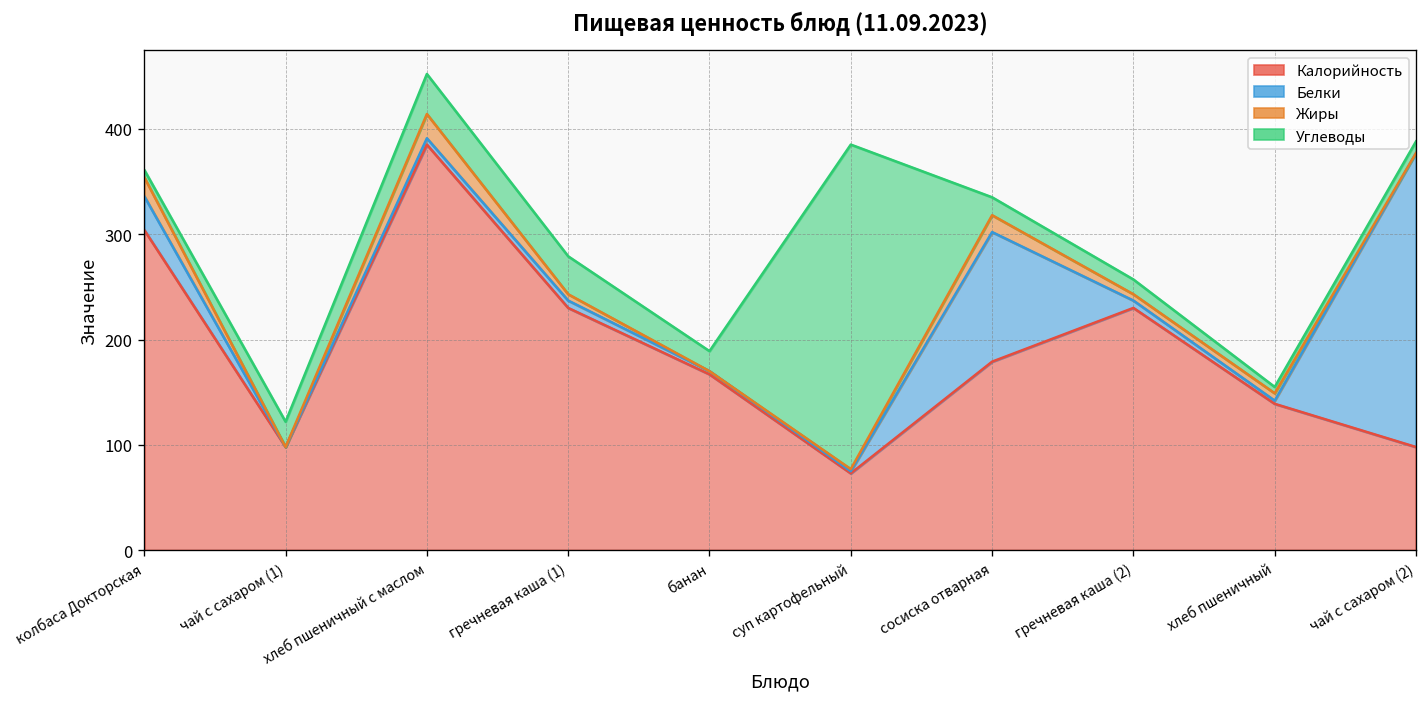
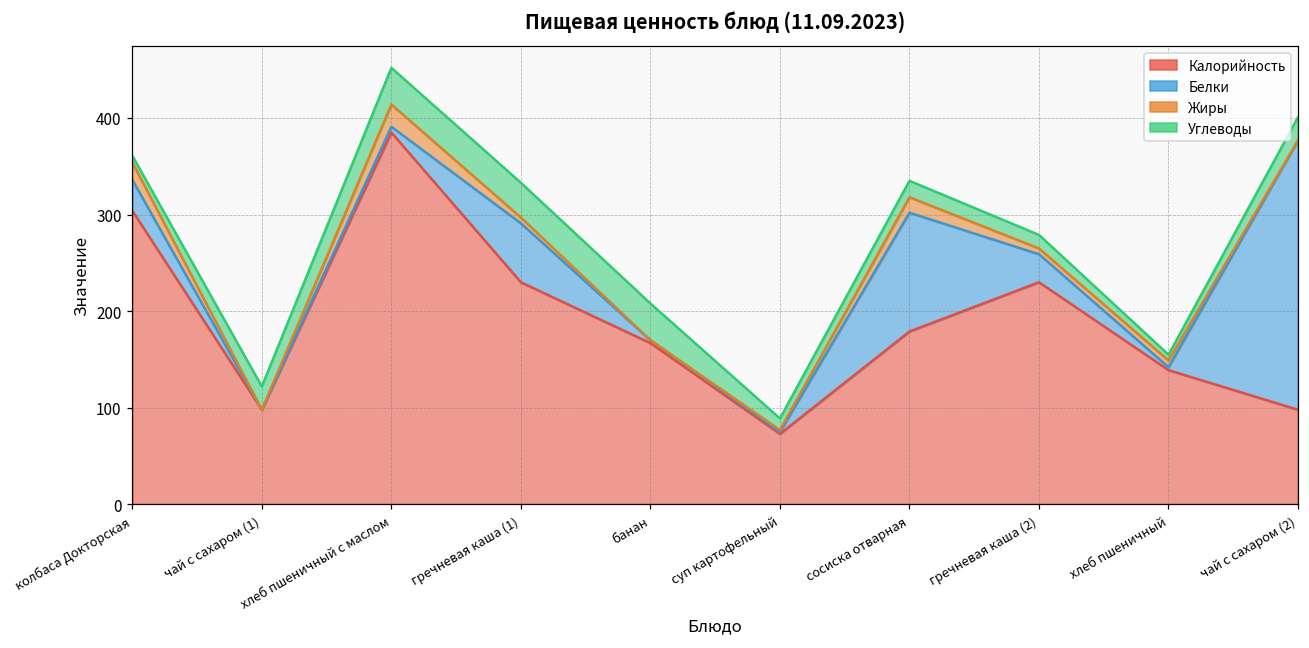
Белки, гречневая каша (1): 10 -> 60
Углеводы, банан: 20 -> 40
Углеводы, суп картофельный: 310 -> 10
Белки, гречневая каша (2): 10 -> 30
Углеводы, чай с сахаром (2): 10 -> 20
